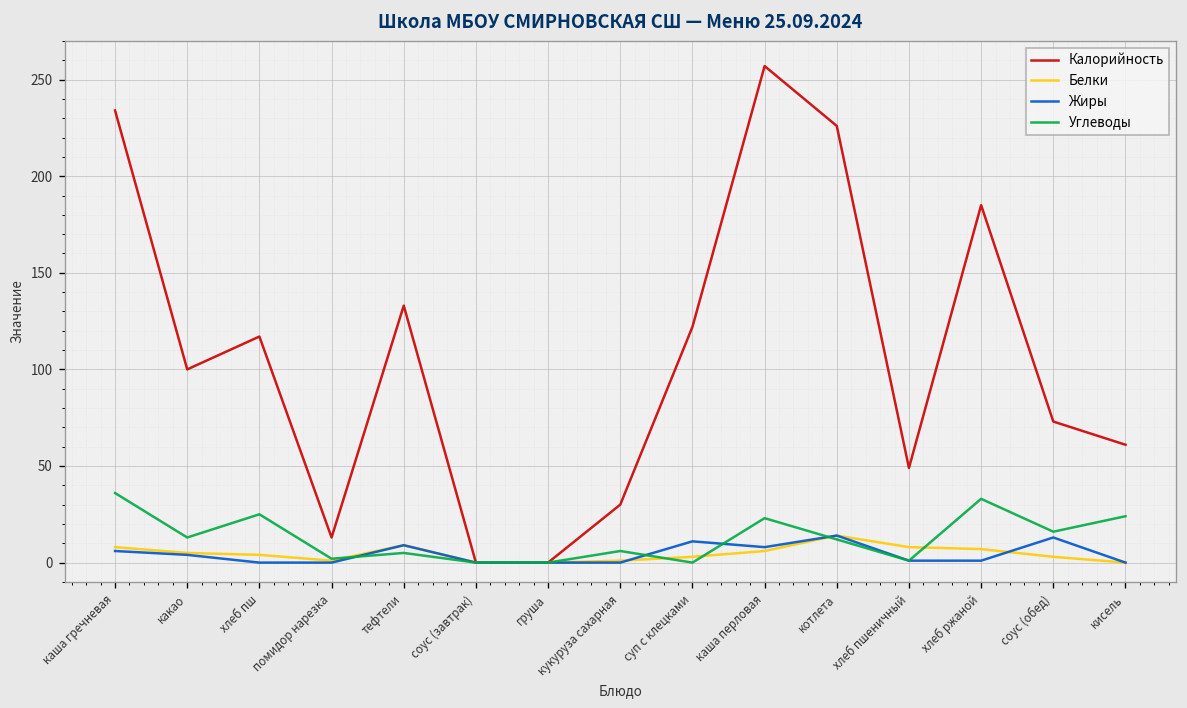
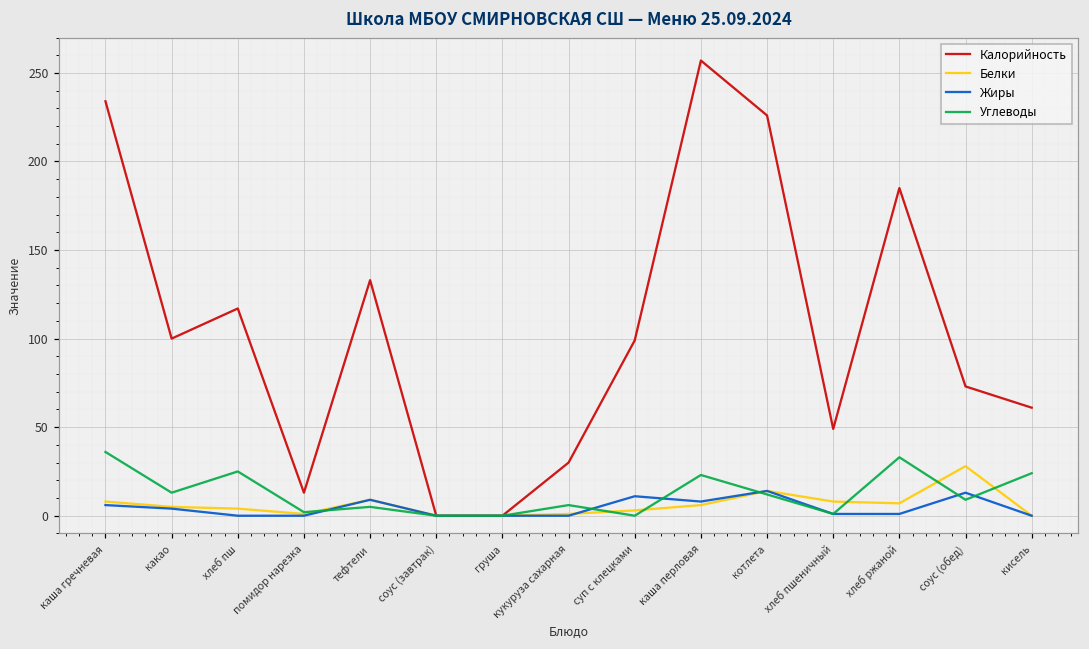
Калорийность, суп с клецками: 122 -> 99
Белки, соус (обед): 3 -> 28
Углеводы, соус (обед): 16 -> 9
